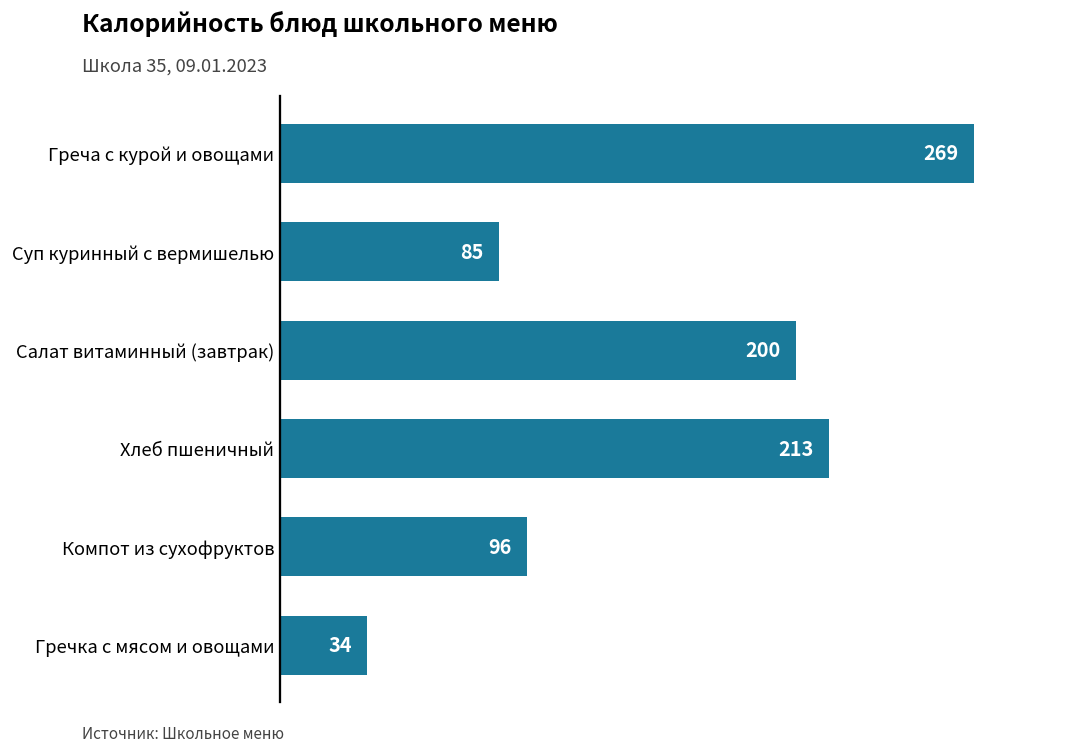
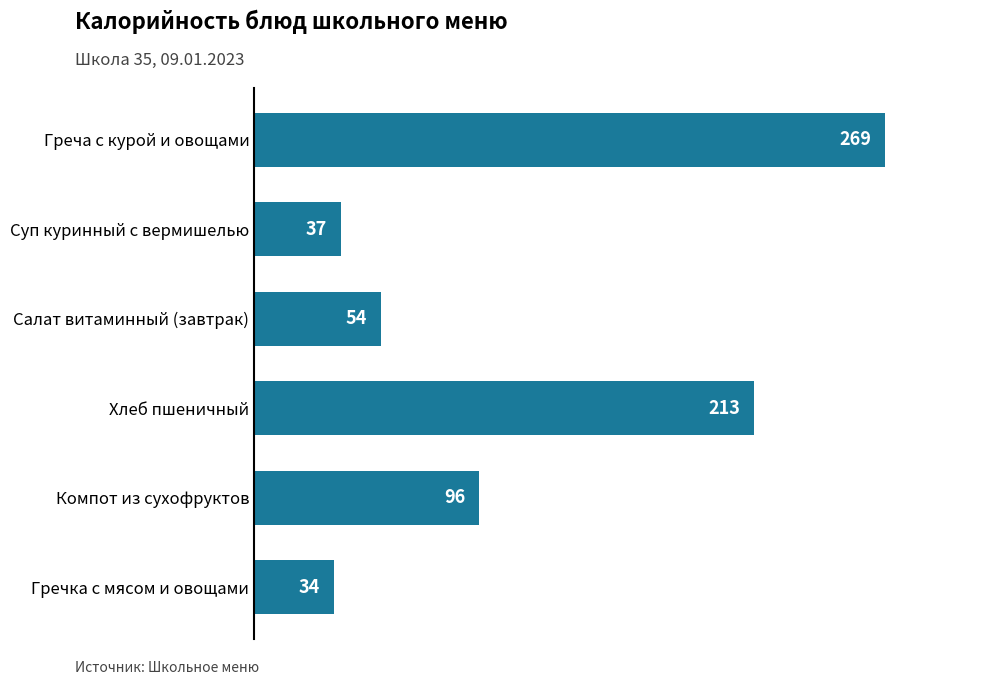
Суп куринный с вермишелью: 85 -> 37
Салат витаминный (завтрак): 200 -> 54
